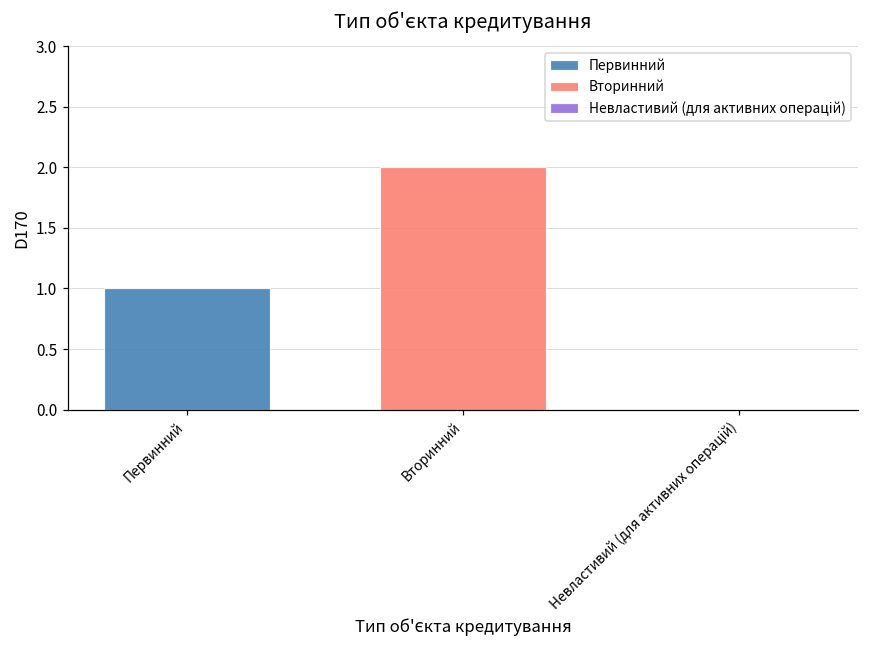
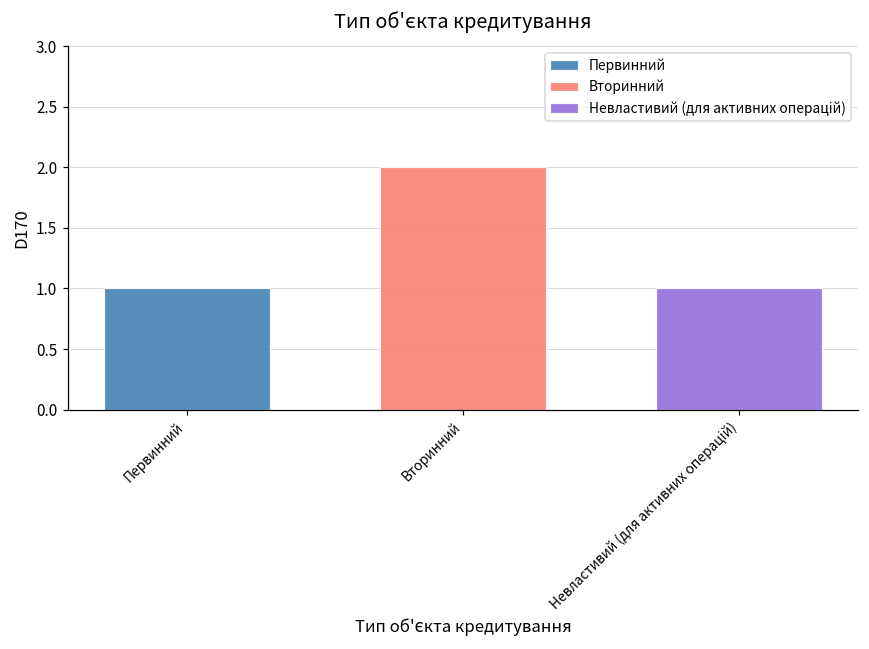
Невластивий (для активних операцій): 0 -> 1
